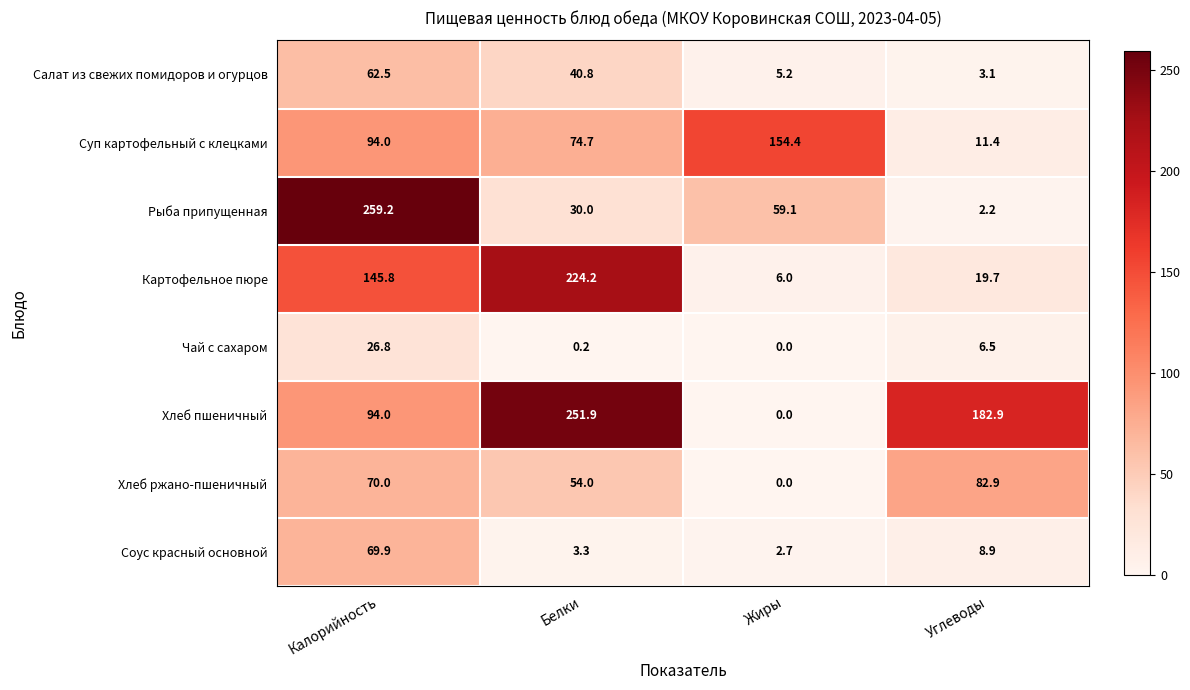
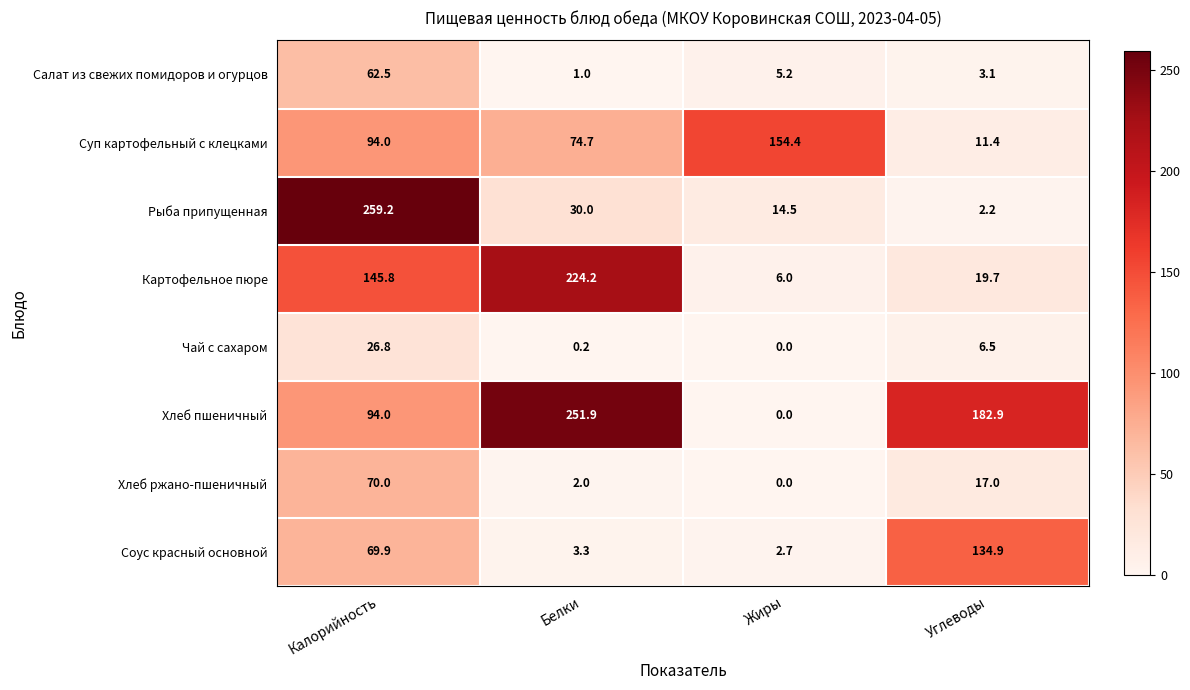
Салат из свежих помидоров и огурцов, Белки: 40.8 -> 1.0
Рыба припущенная, Жиры: 59.1 -> 14.5
Хлеб ржано-пшеничный, Белки: 54.0 -> 2.0
Хлеб ржано-пшеничный, Углеводы: 82.9 -> 17.0
Соус красный основной, Углеводы: 8.9 -> 134.9
